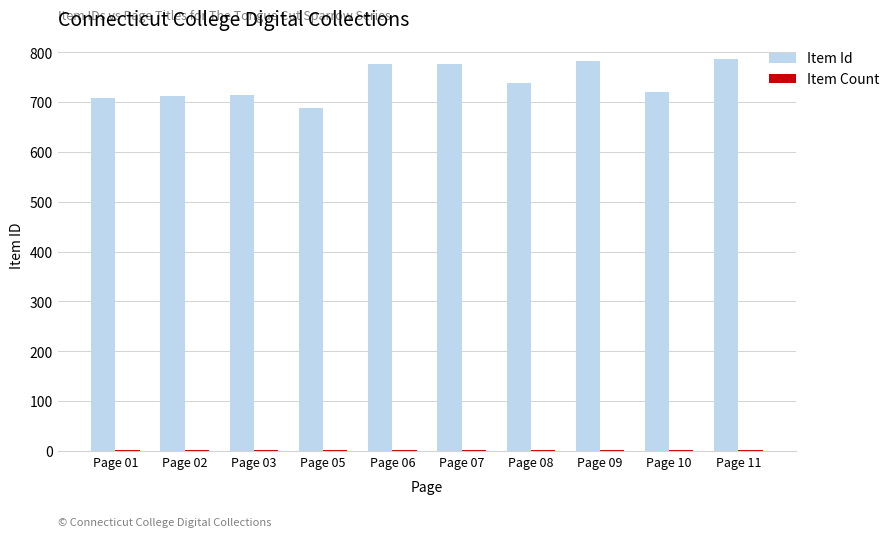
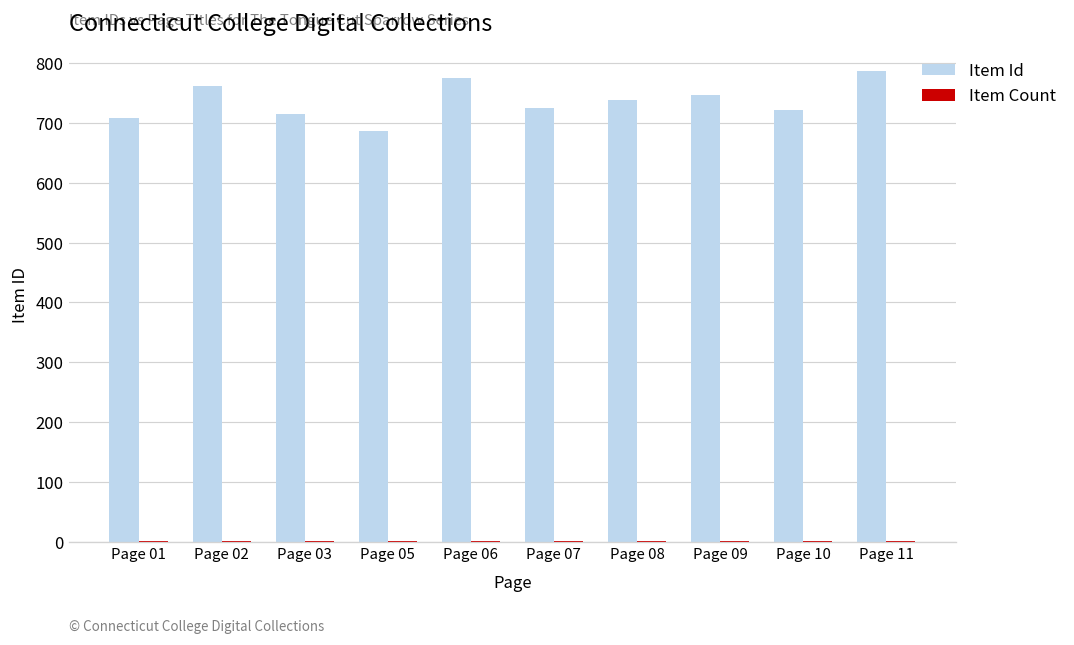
Item Id, Page 02: 710 -> 760
Item Id, Page 07: 780 -> 730
Item Id, Page 09: 780 -> 750
